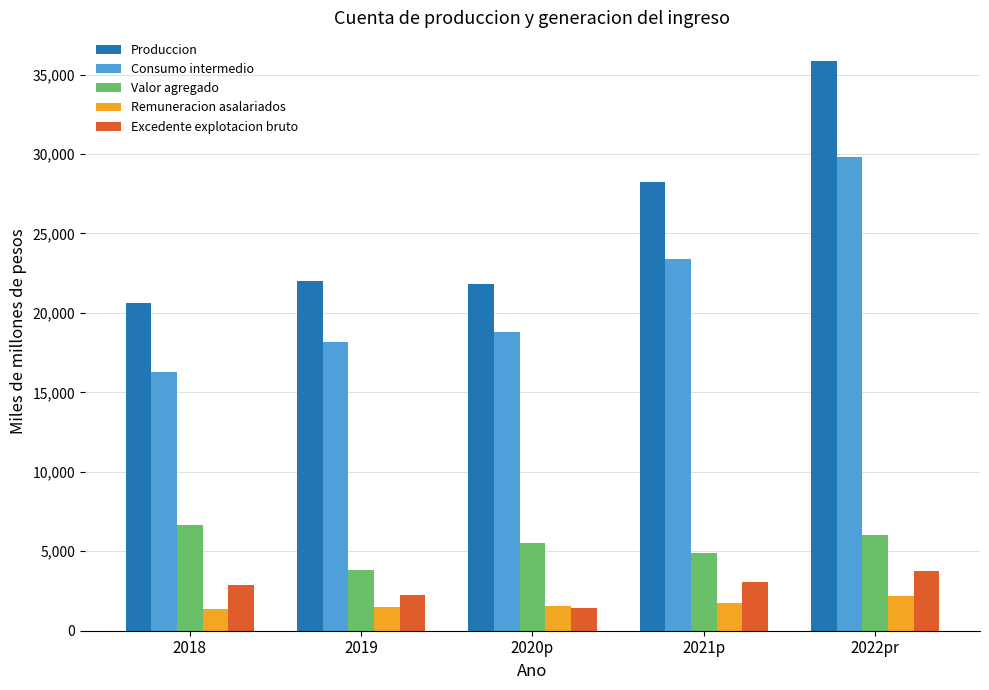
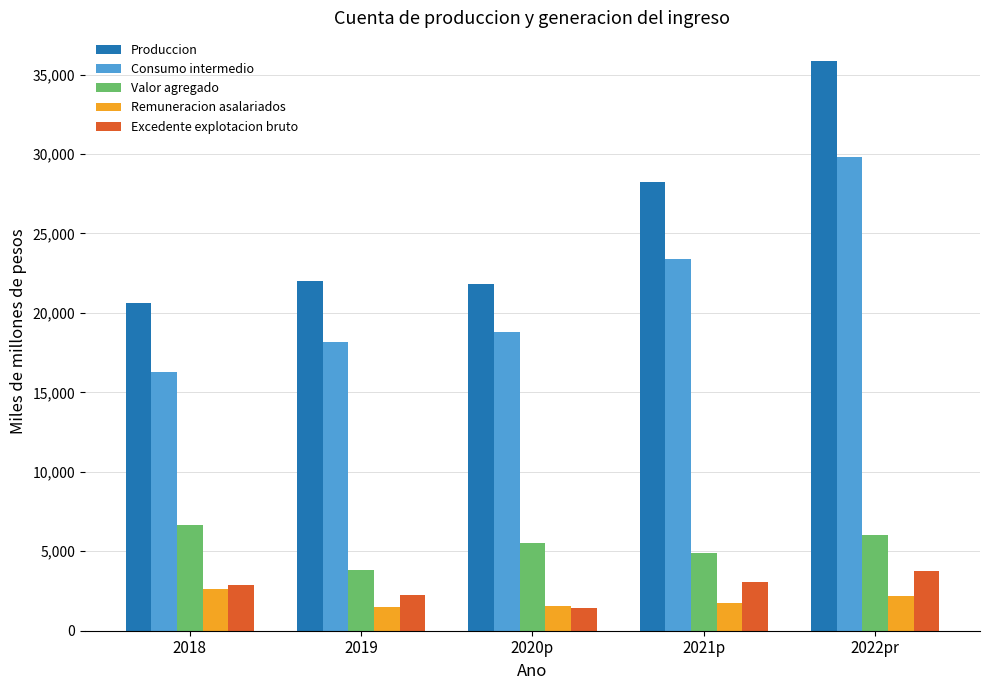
Remuneracion asalariados, 2018: 1,400 -> 2,600
